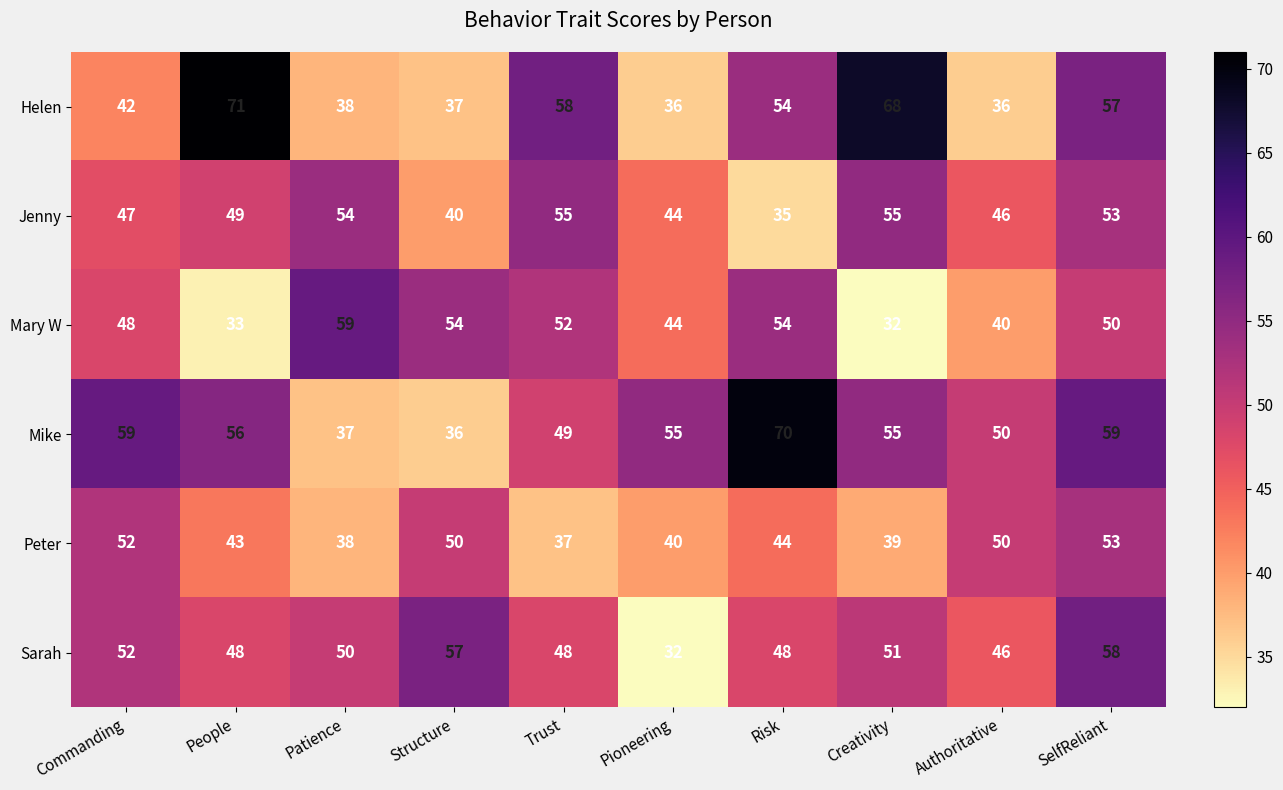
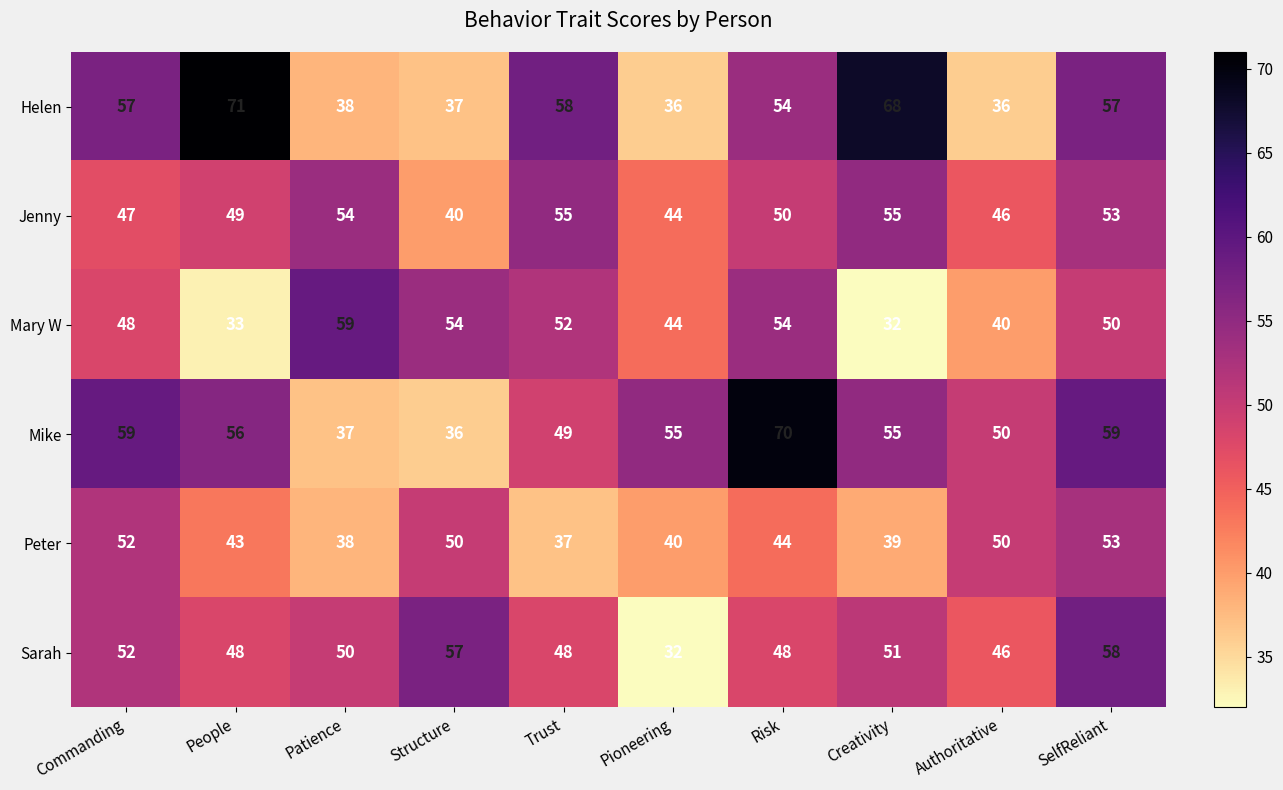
Helen, Commanding: 42 -> 57
Jenny, Risk: 35 -> 50
